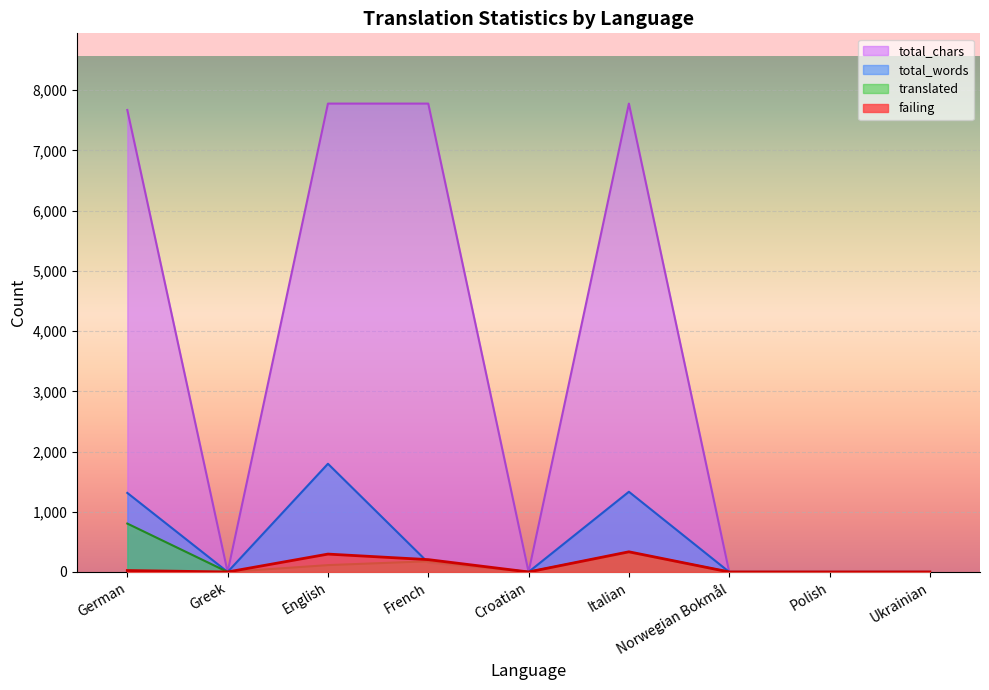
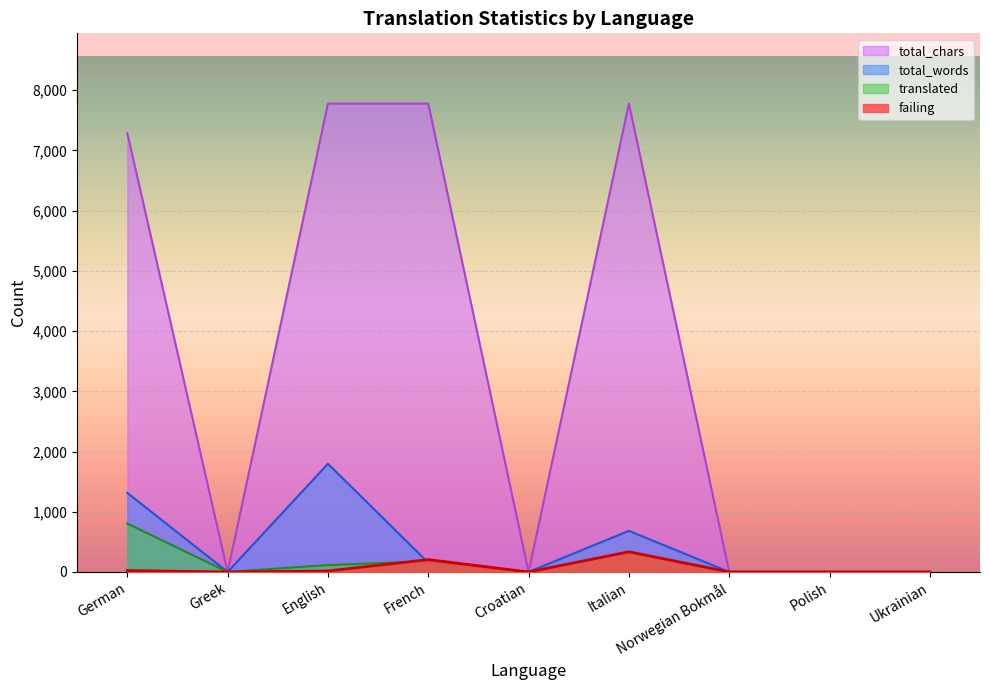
total_chars, German: 7,700 -> 7,300
failing, English: 300 -> 0
total_words, Italian: 1,300 -> 700
